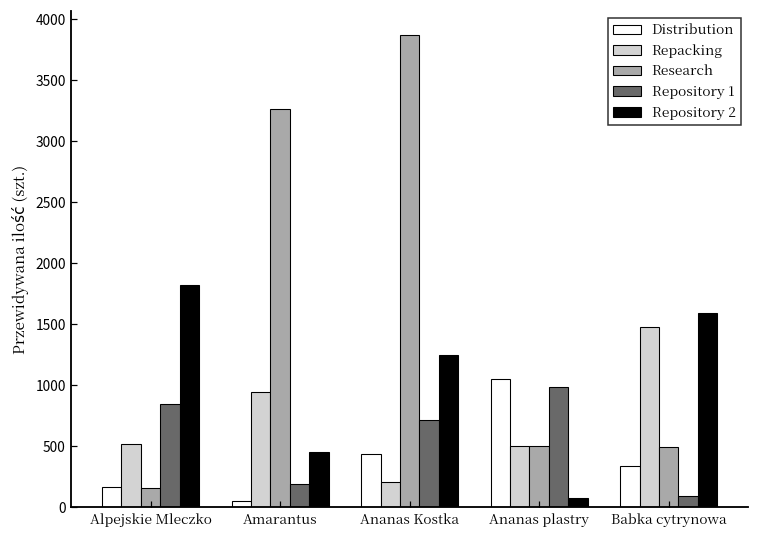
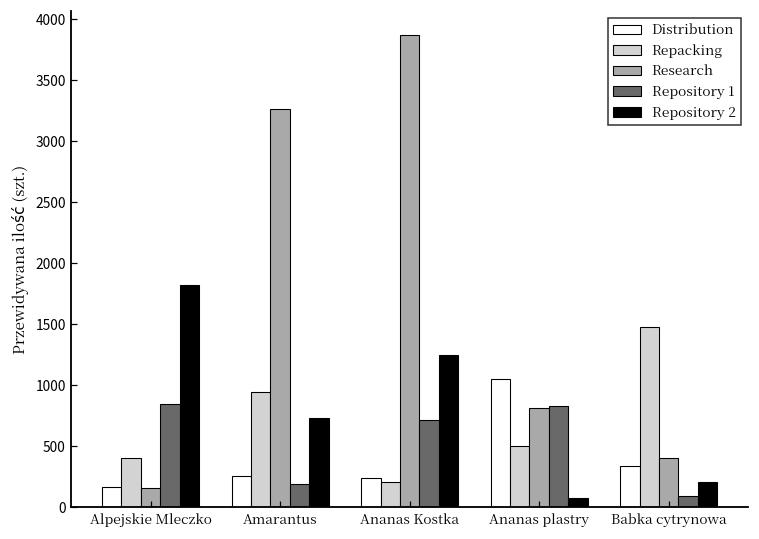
Repacking, Alpejskie Mleczko: 520 -> 410
Distribution, Amarantus: 50 -> 260
Repository 2, Amarantus: 460 -> 740
Distribution, Ananas Kostka: 440 -> 240
Research, Ananas plastry: 500 -> 820
Repository 1, Ananas plastry: 990 -> 830
Research, Babka cytrynowa: 490 -> 410
Repository 2, Babka cytrynowa: 1590 -> 210
